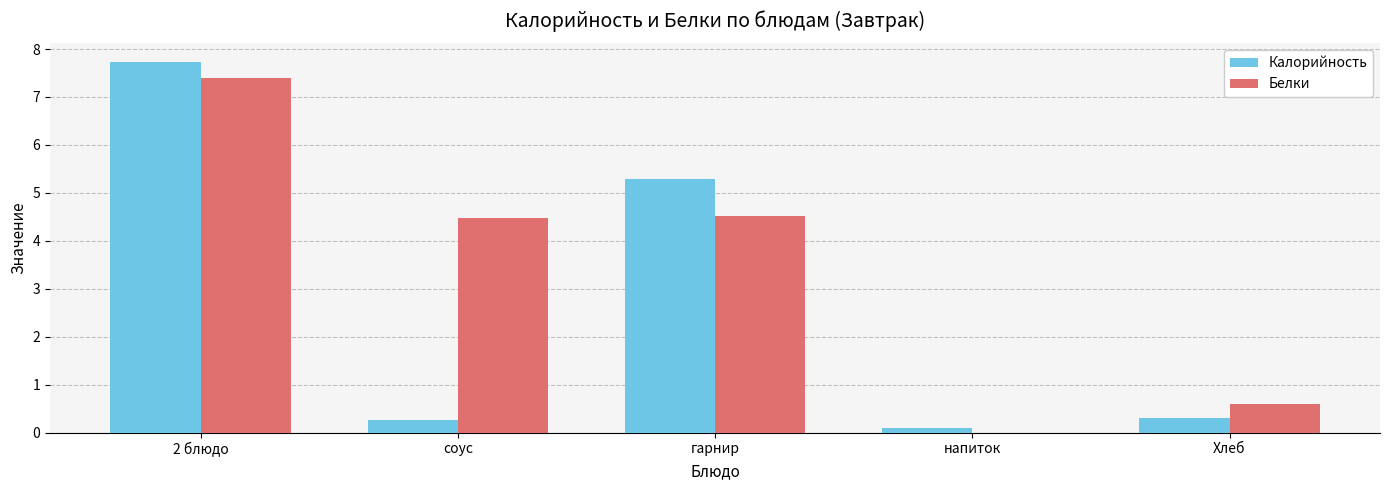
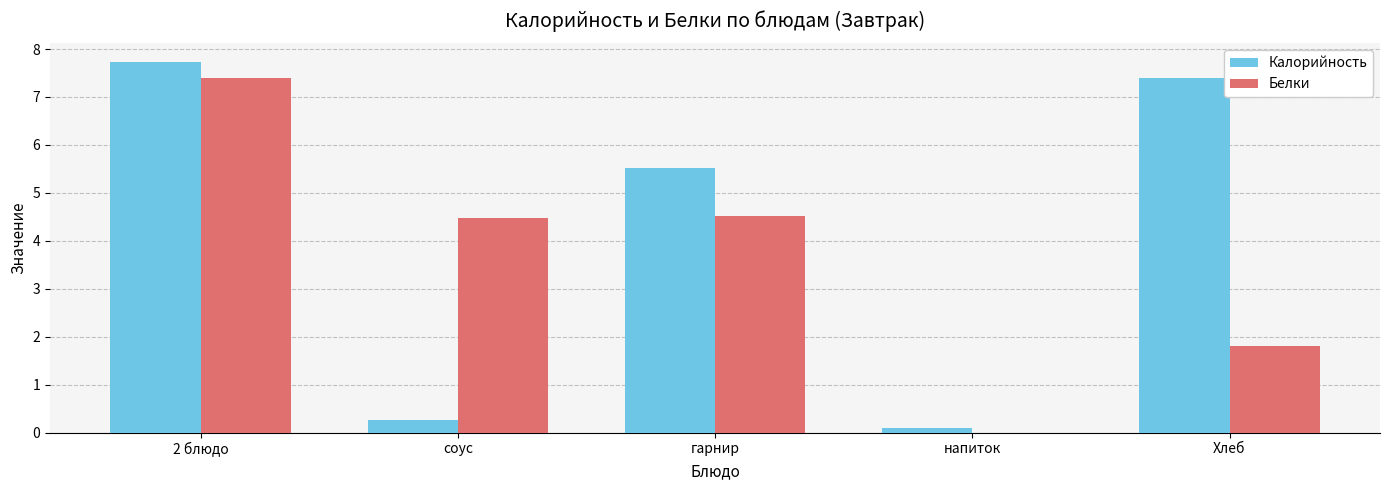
Калорийность, гарнир: 5.3 -> 5.5
Калорийность, Хлеб: 0.3 -> 7.4
Белки, Хлеб: 0.6 -> 1.8
